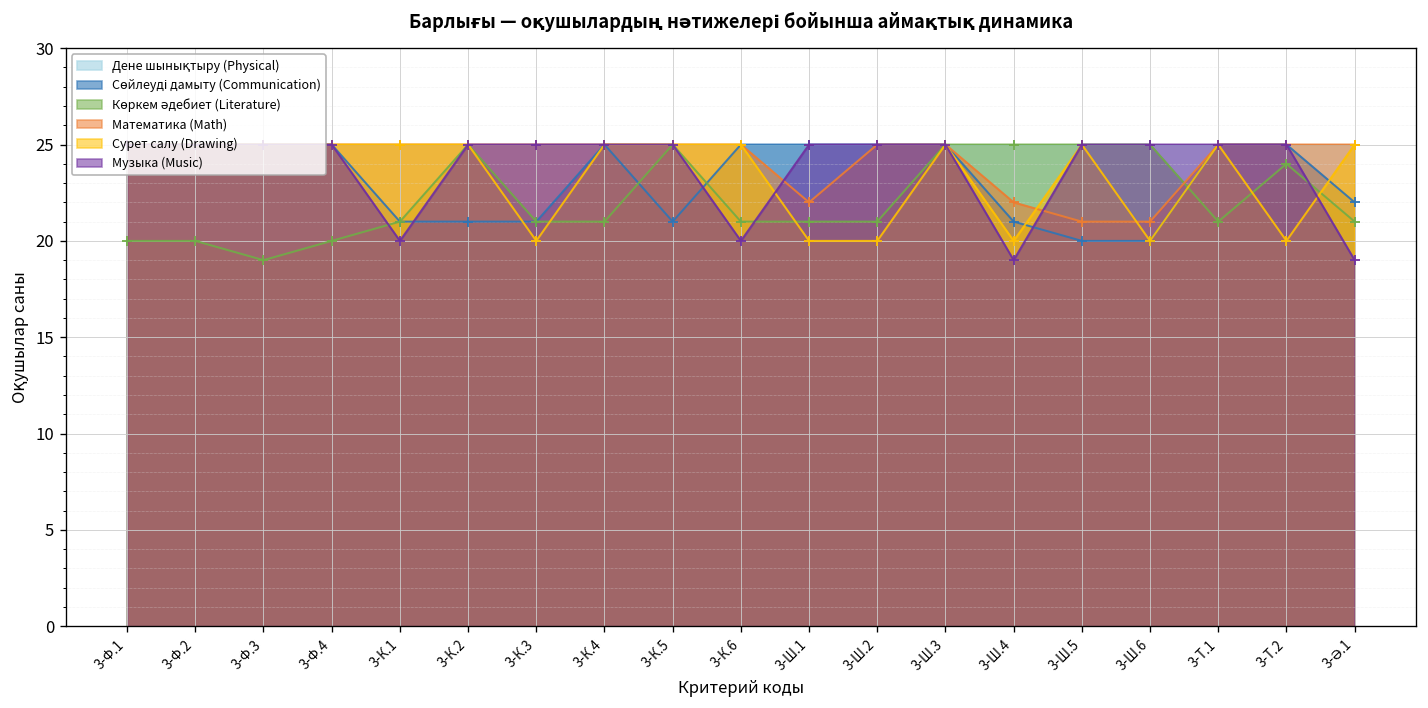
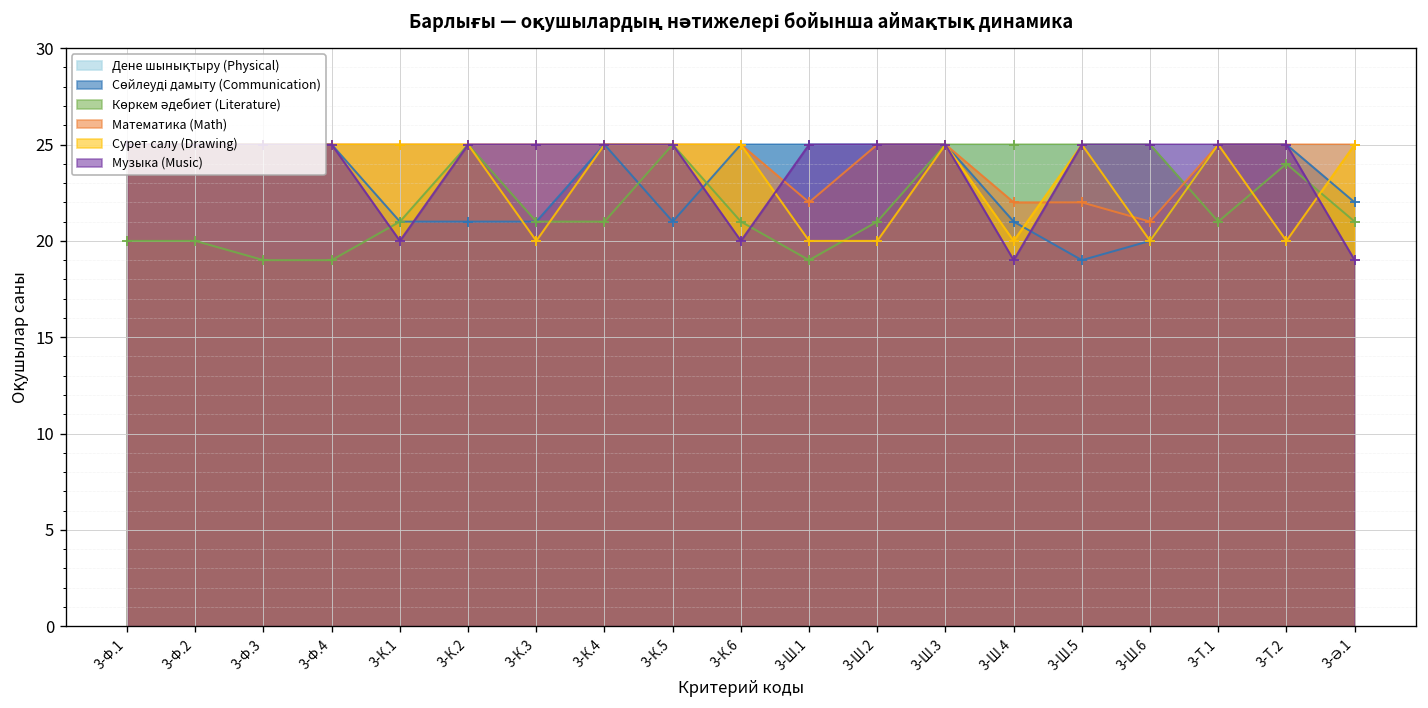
Көркем әдебиет (Literature), 3-Ф.4: 20 -> 19
Көркем әдебиет (Literature), 3-Ш.1: 21 -> 19
Сөйлеуді дамыту (Communication), 3-Ш.5: 20 -> 19
Математика (Math), 3-Ш.5: 21 -> 22
